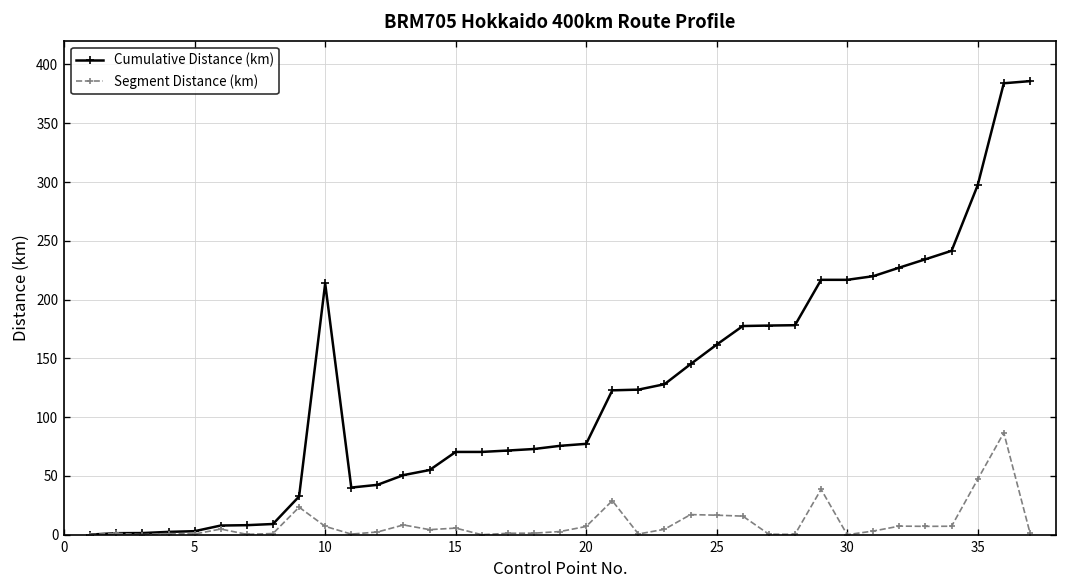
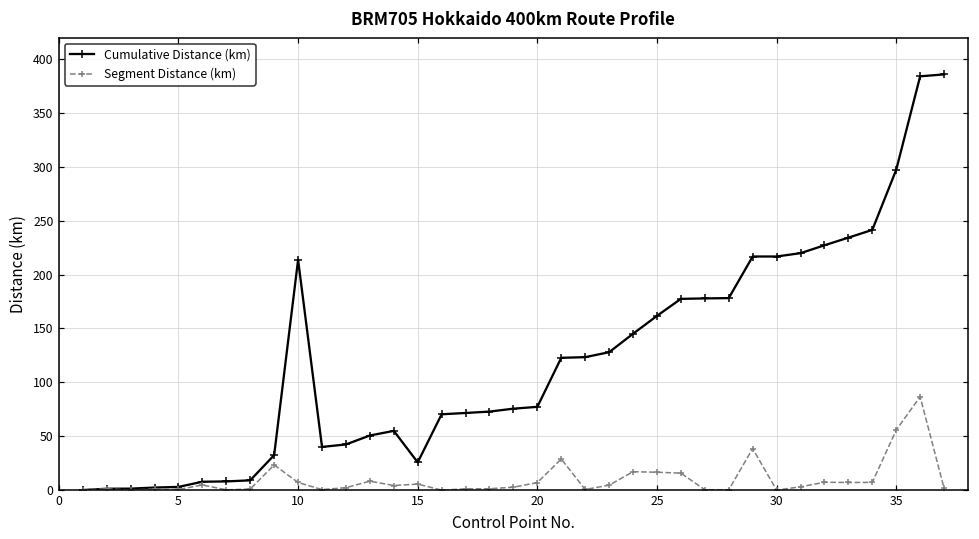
Cumulative Distance (km), 15: 70 -> 30
Segment Distance (km), 35: 50 -> 60
